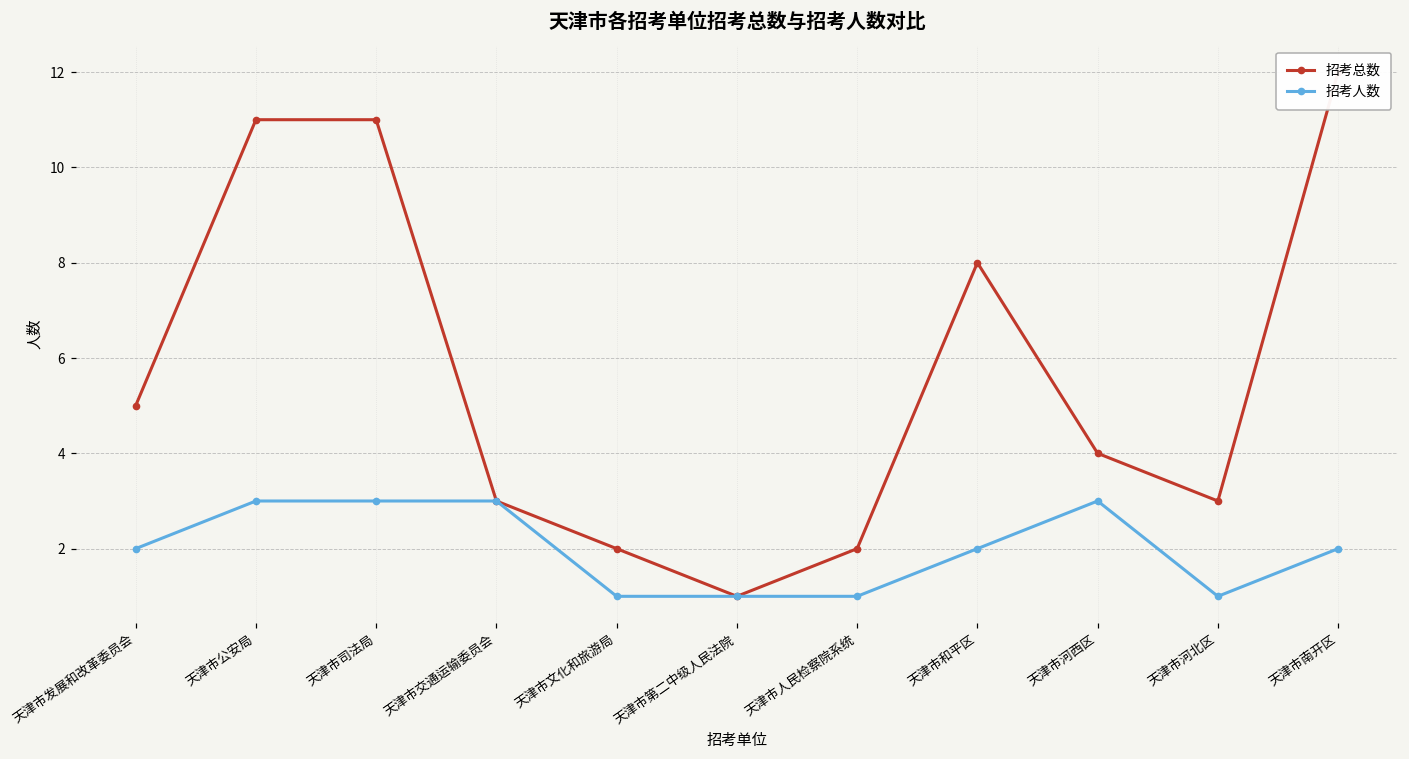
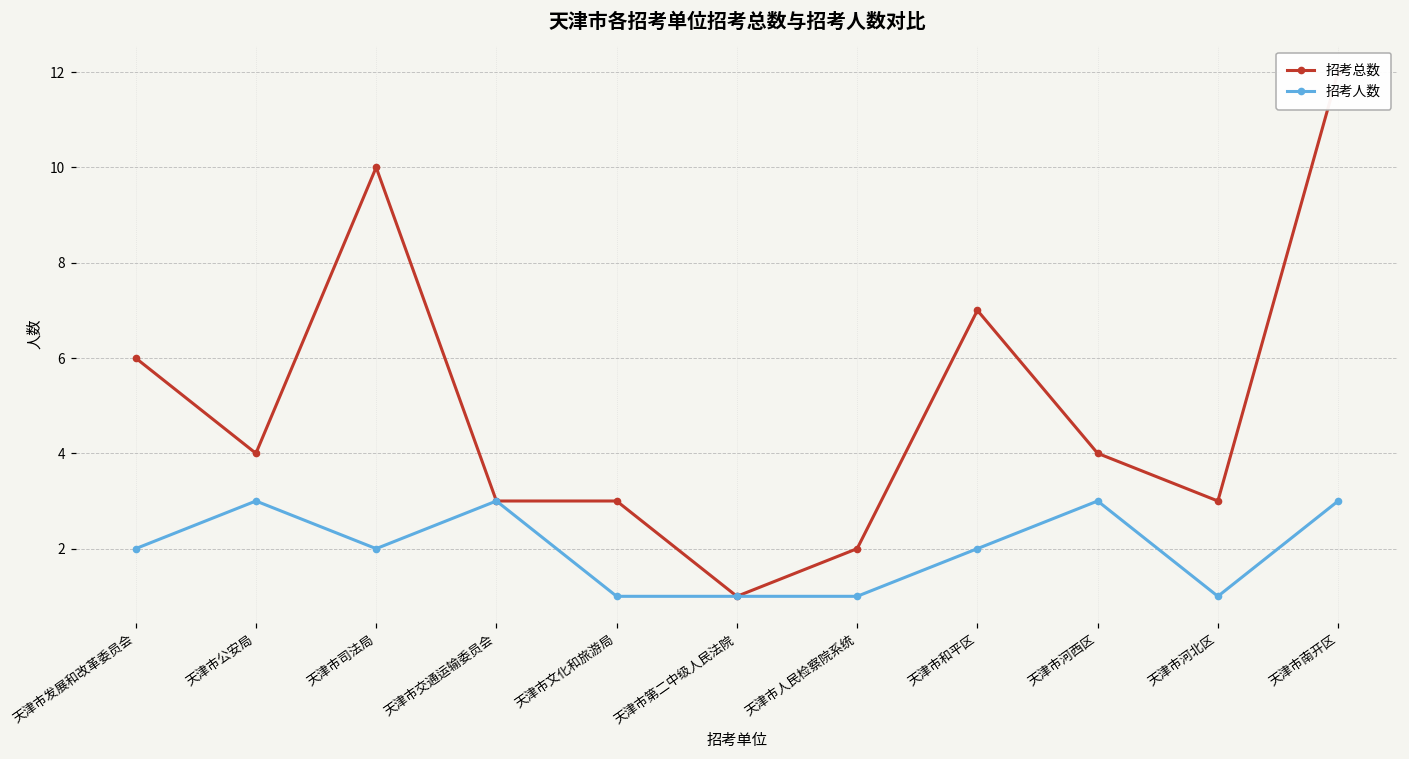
招考总数, 天津市发展和改革委员会: 5 -> 6
招考总数, 天津市公安局: 11 -> 4
招考总数, 天津市司法局: 11 -> 10
招考人数, 天津市司法局: 3 -> 2
招考总数, 天津市文化和旅游局: 2 -> 3
招考总数, 天津市和平区: 8 -> 7
招考人数, 天津市南开区: 2 -> 3
